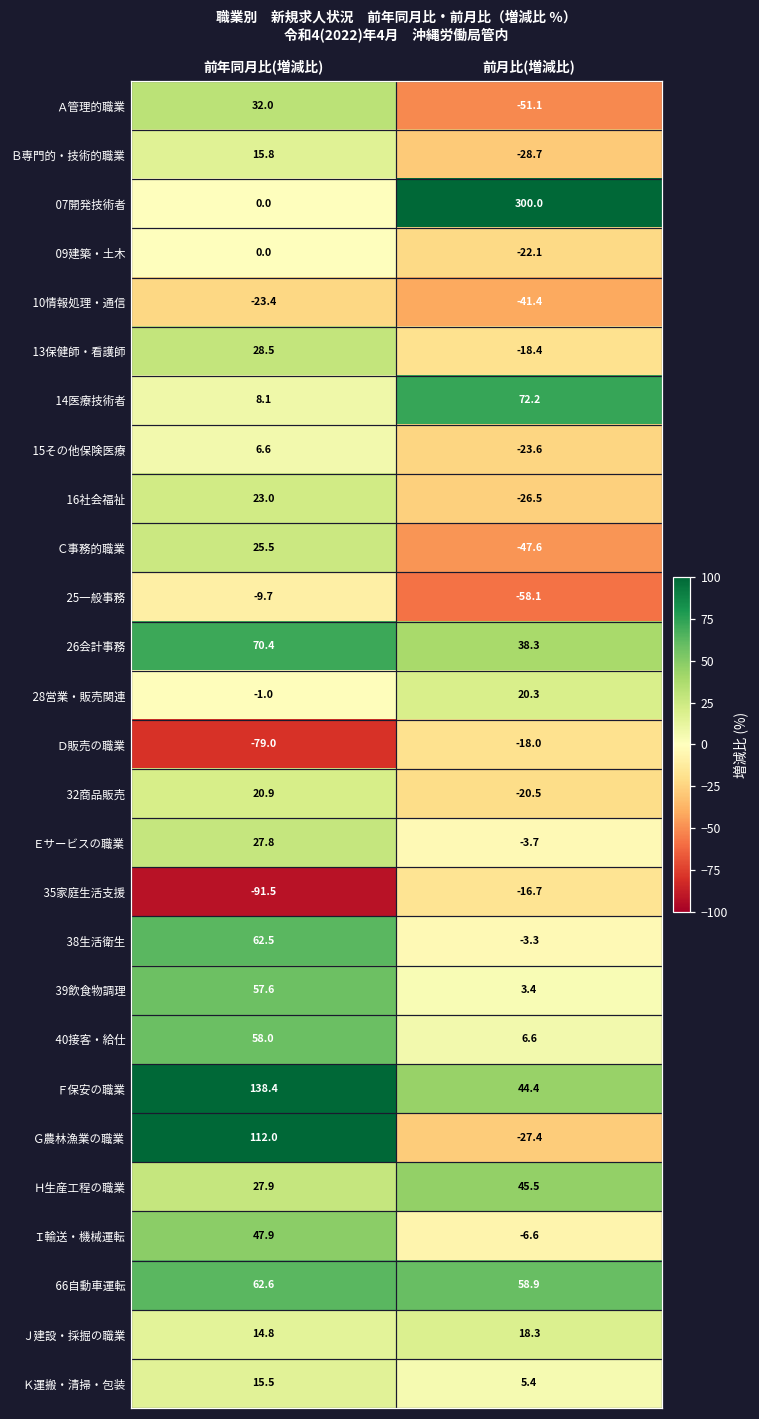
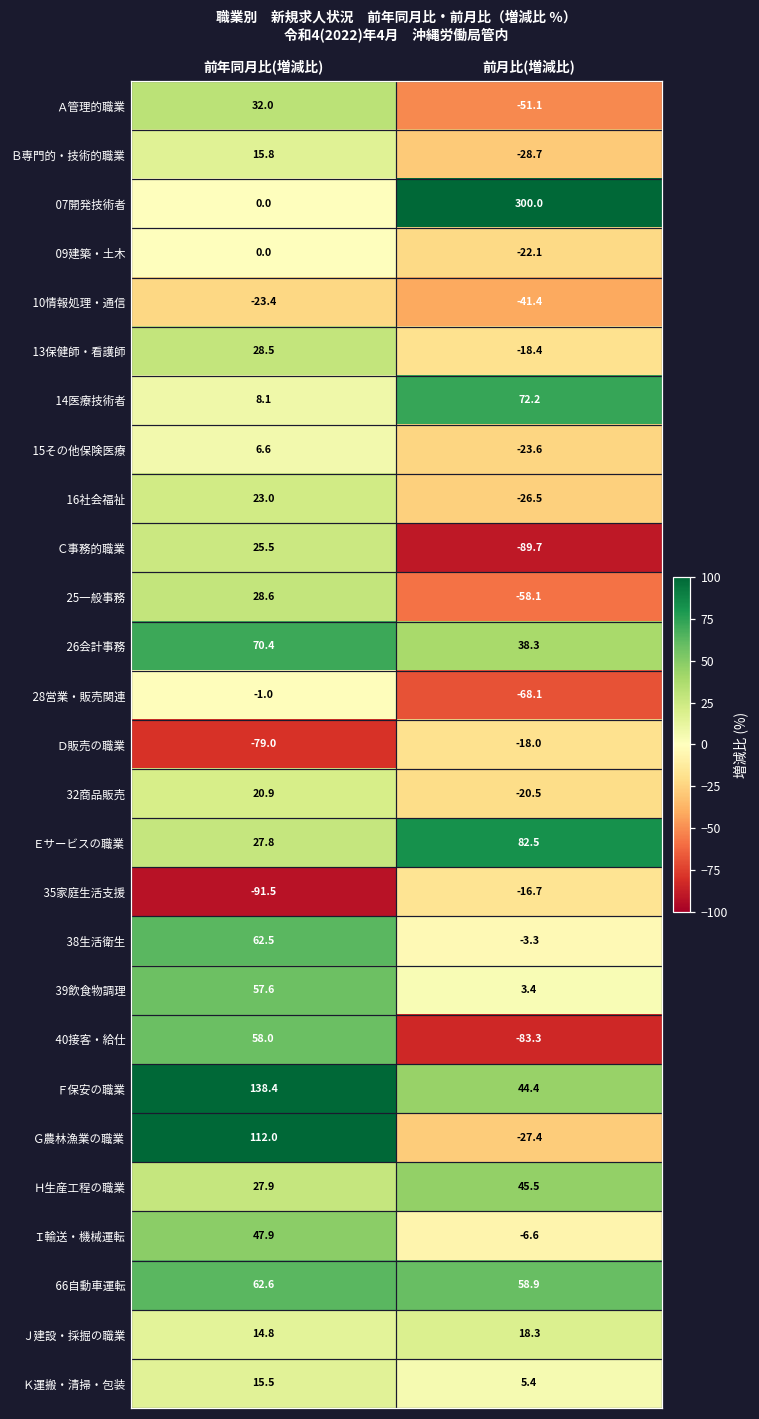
Ｃ事務的職業, 前月比(増減比): -47.6 -> -89.7
25一般事務, 前年同月比(増減比): -9.7 -> 28.6
28営業・販売関連, 前月比(増減比): 20.3 -> -68.1
Ｅサービスの職業, 前月比(増減比): -3.7 -> 82.5
40接客・給仕, 前月比(増減比): 6.6 -> -83.3
